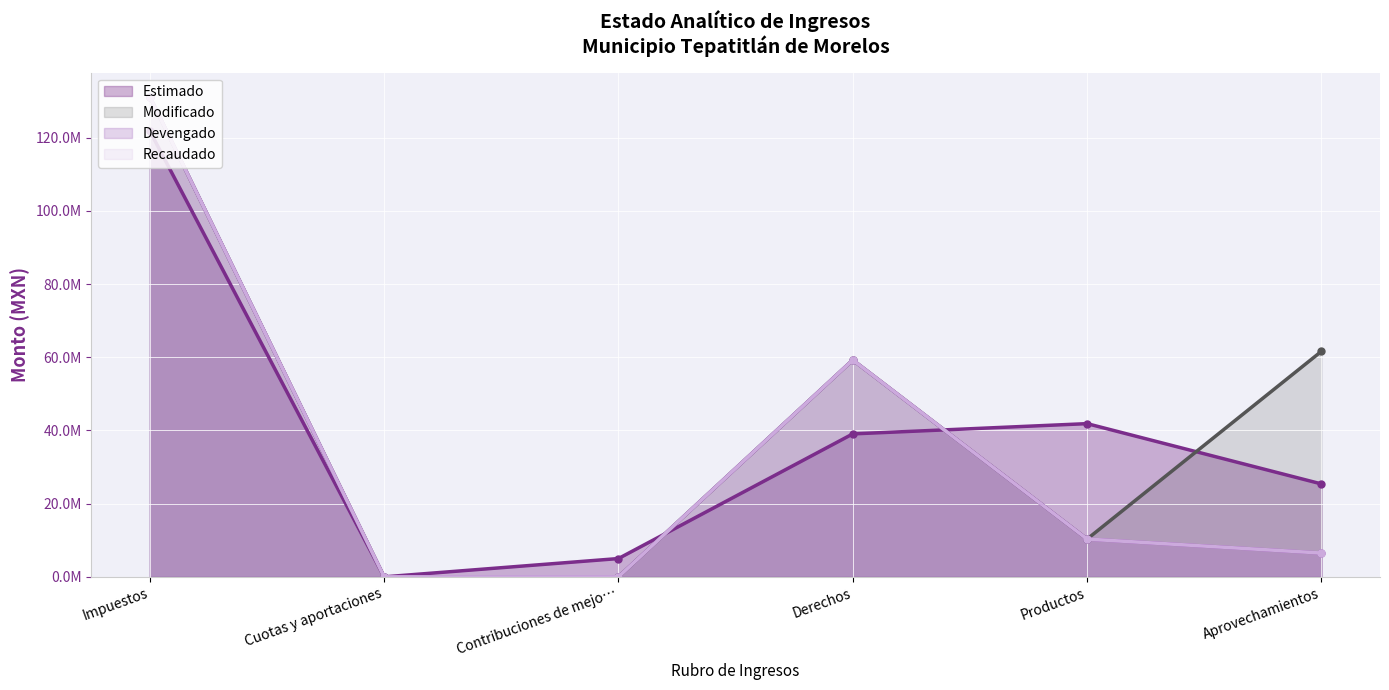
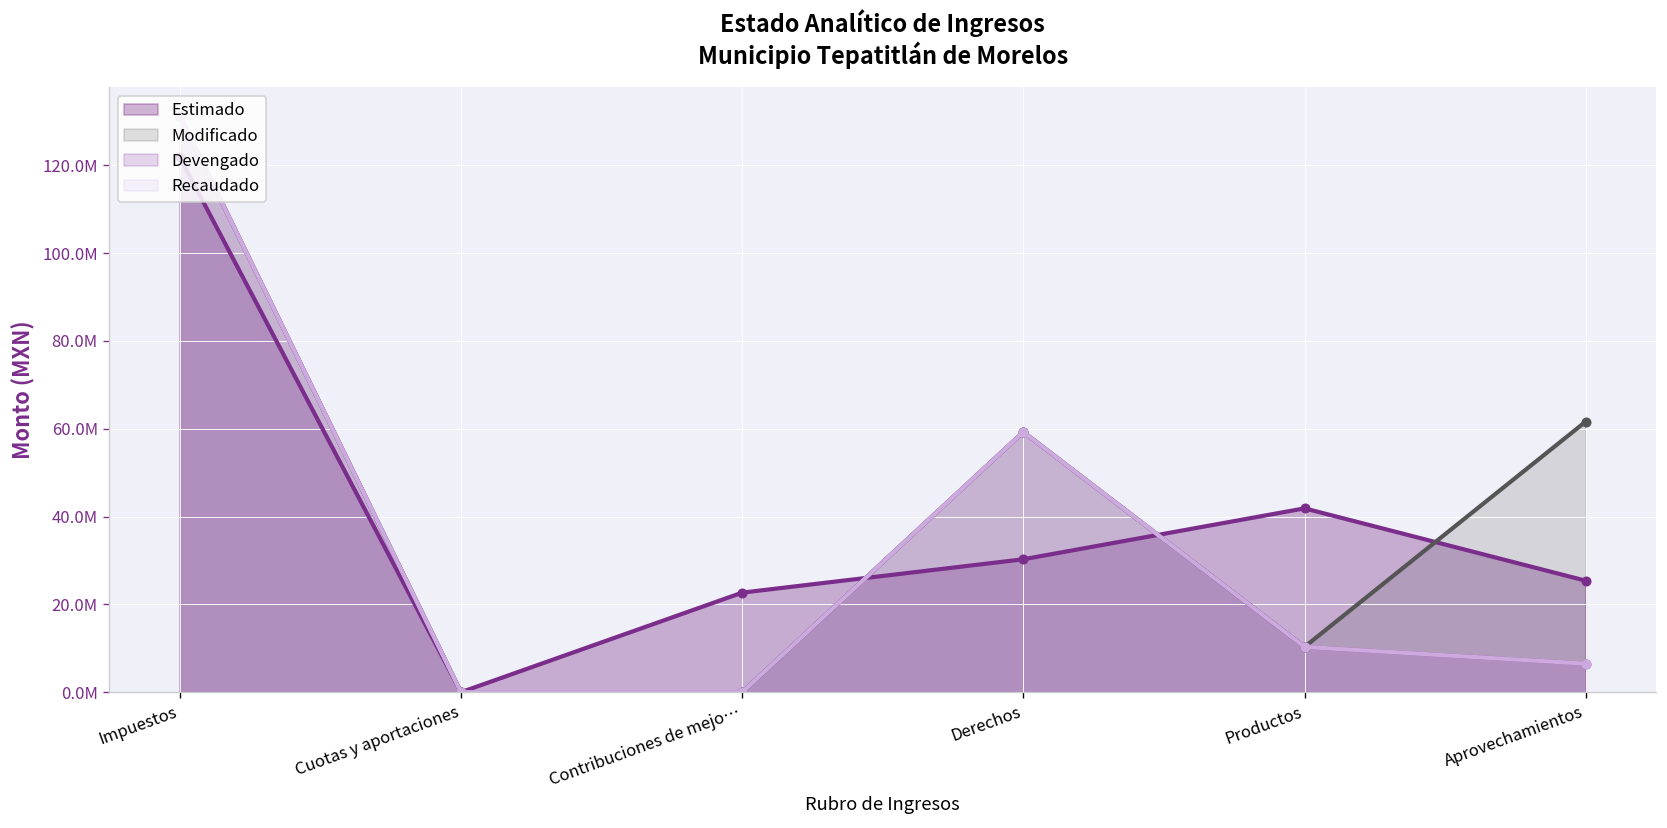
Estimado, Contribuciones de mejo…: 5000000 -> 23000000
Estimado, Derechos: 39000000 -> 30000000
